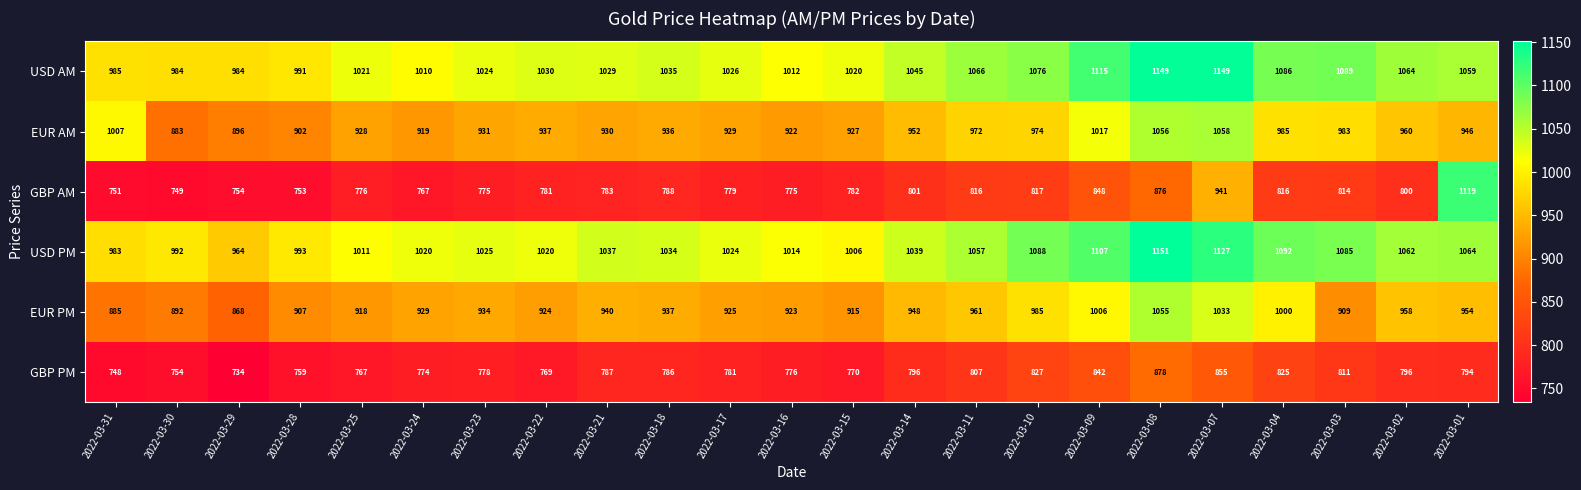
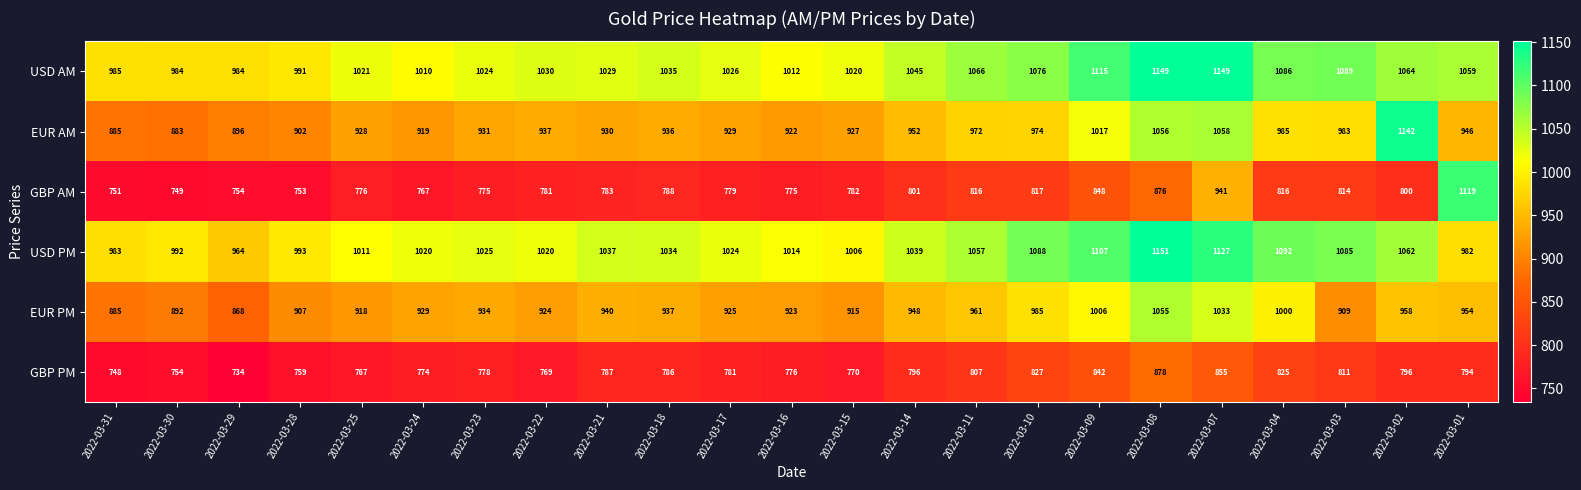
EUR AM, 2022-03-31: 1007 -> 885
EUR AM, 2022-03-02: 960 -> 1142
USD PM, 2022-03-01: 1064 -> 982
